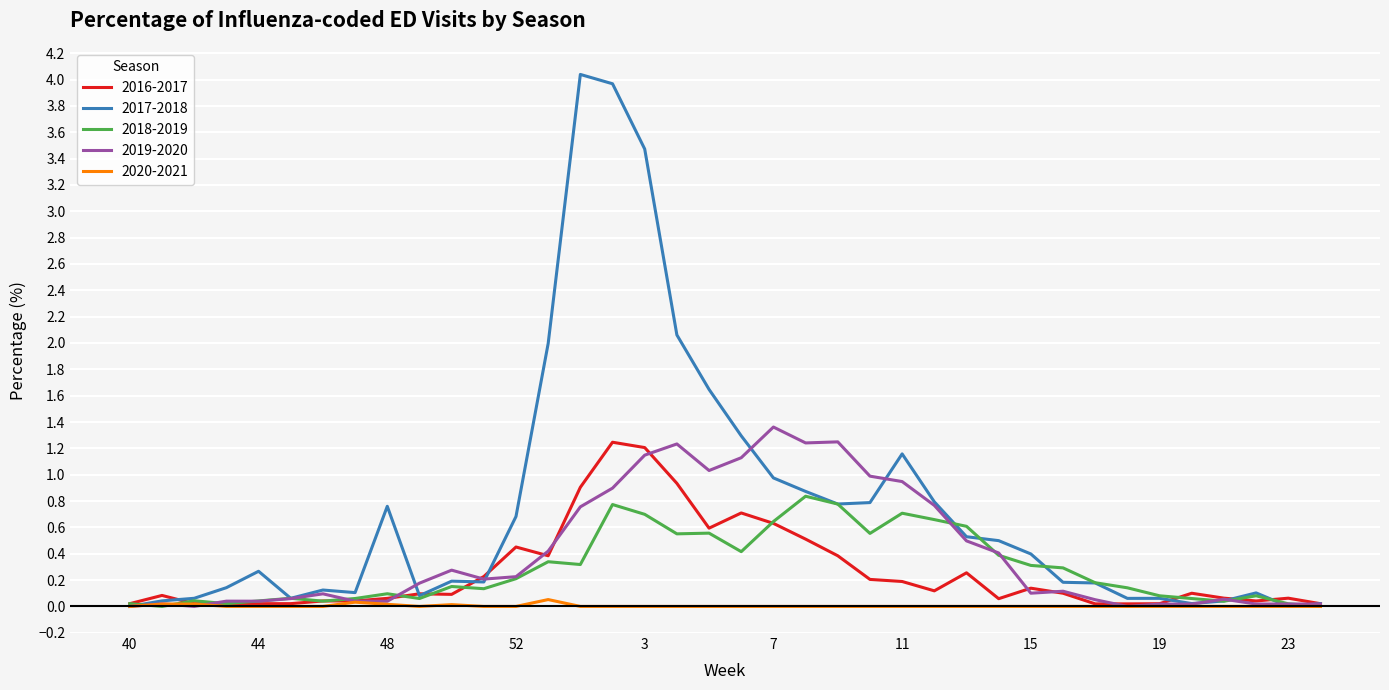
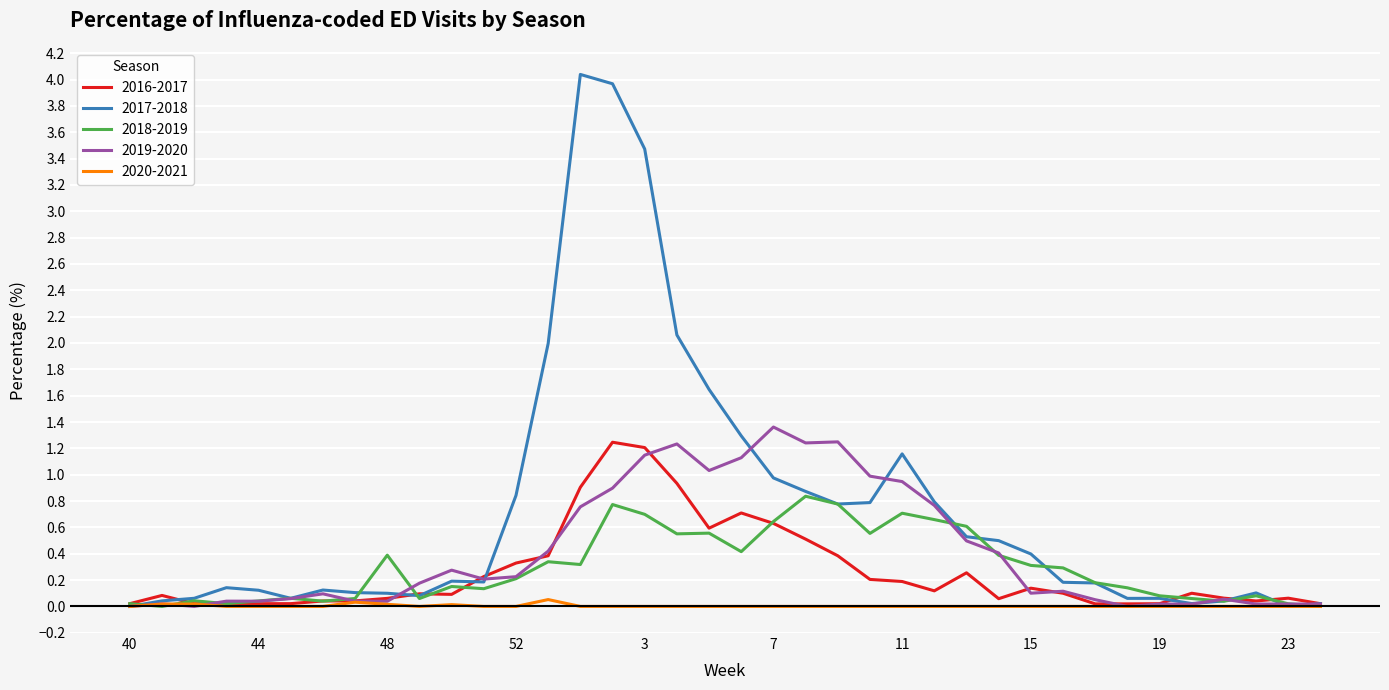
2017-2018, 44: 0.27 -> 0.12
2017-2018, 48: 0.76 -> 0.10
2018-2019, 48: 0.10 -> 0.39
2016-2017, 52: 0.45 -> 0.33
2017-2018, 52: 0.68 -> 0.84
